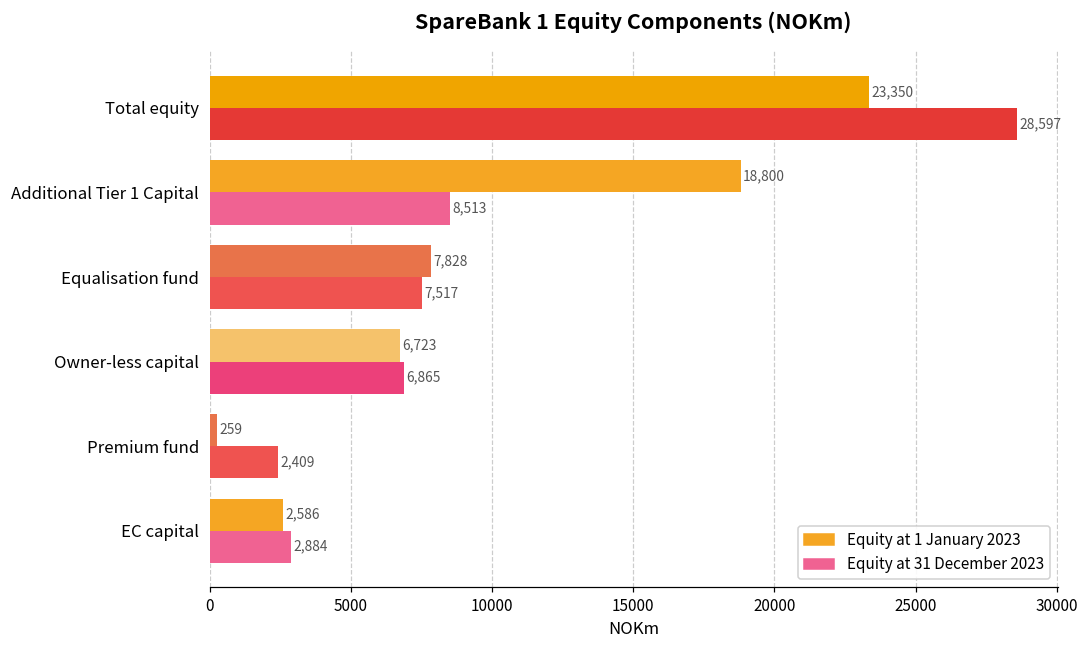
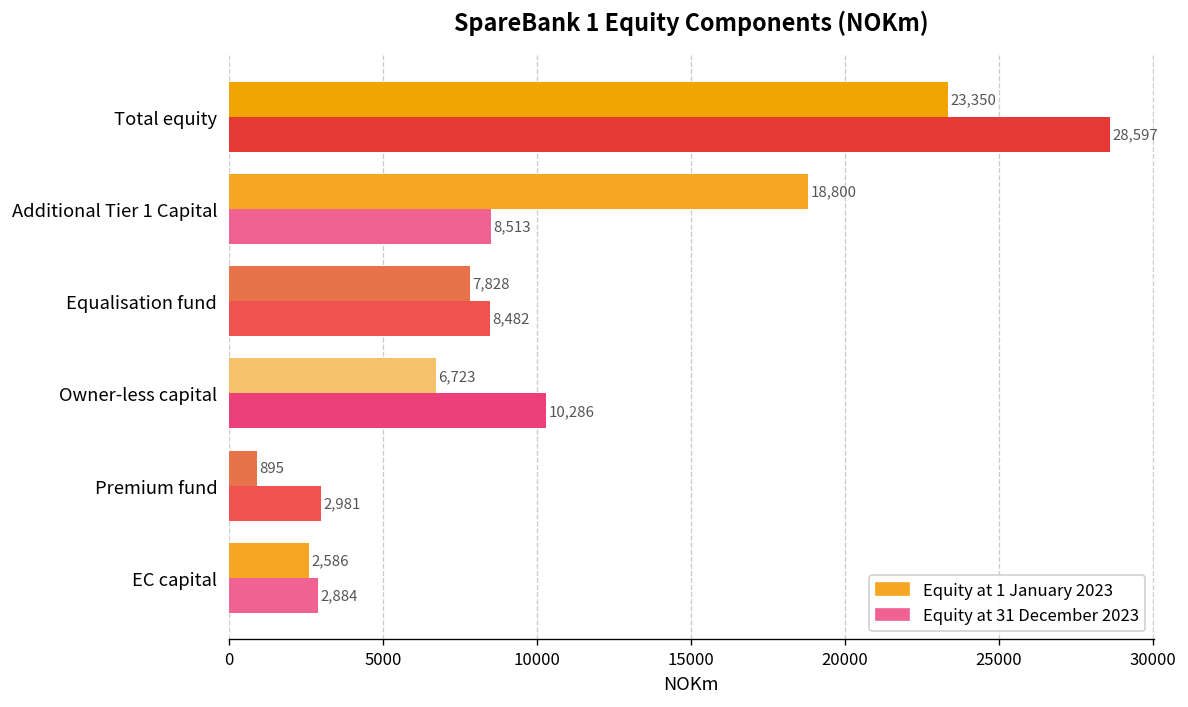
Equity at 31 December 2023, Equalisation fund: 7,517 -> 8,482
Equity at 31 December 2023, Owner-less capital: 6,865 -> 10,286
Equity at 1 January 2023, Premium fund: 259 -> 895
Equity at 31 December 2023, Premium fund: 2,409 -> 2,981
